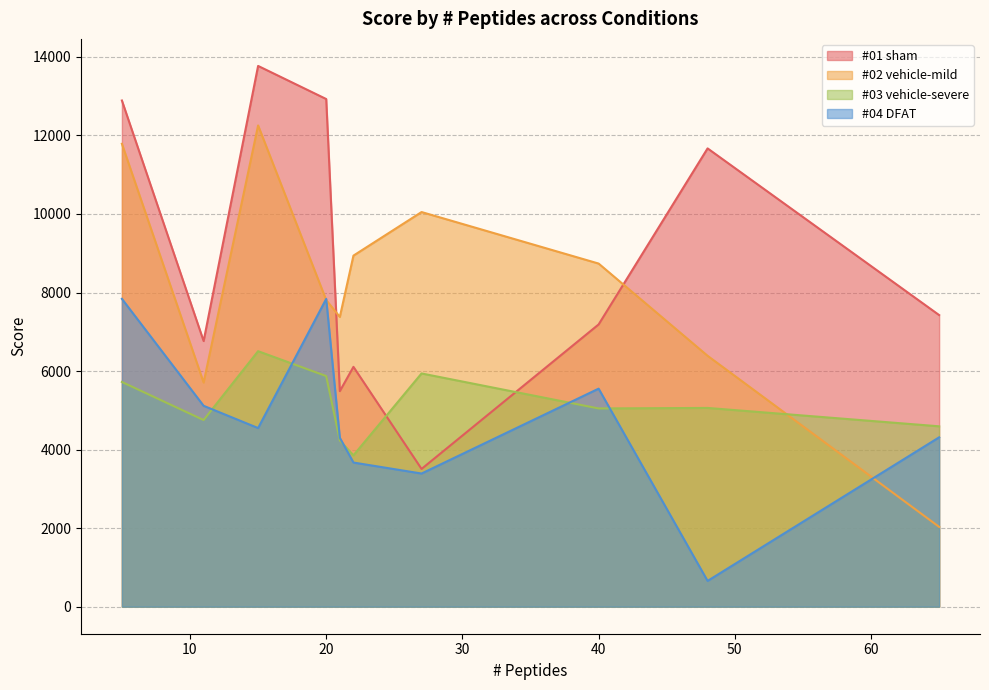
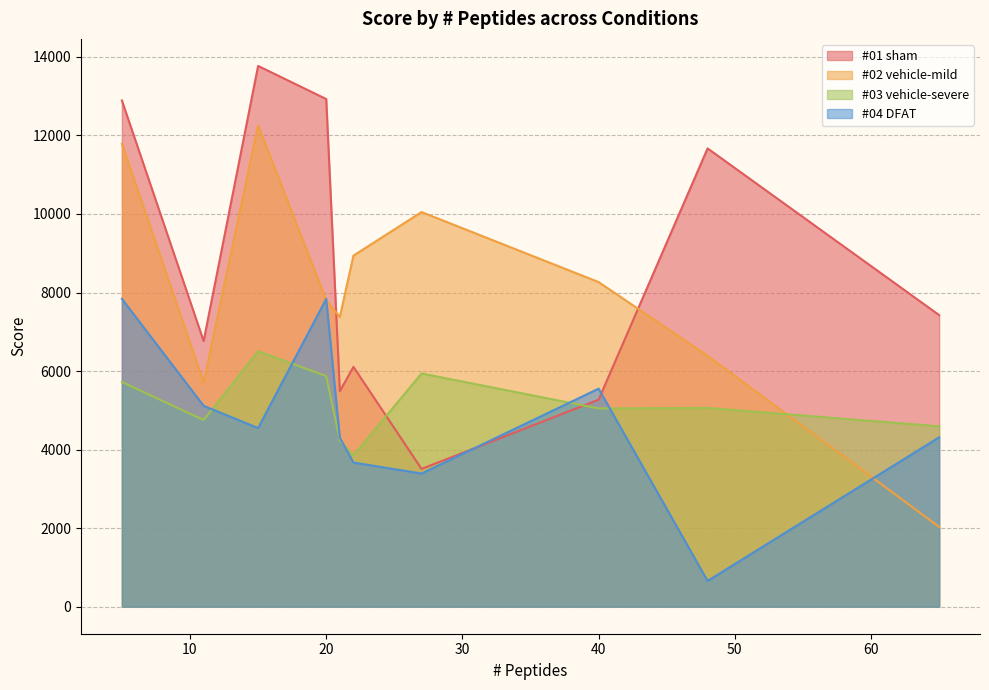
#01 sham, 40: 7200 -> 5300
#02 vehicle-mild, 40: 8700 -> 8300
